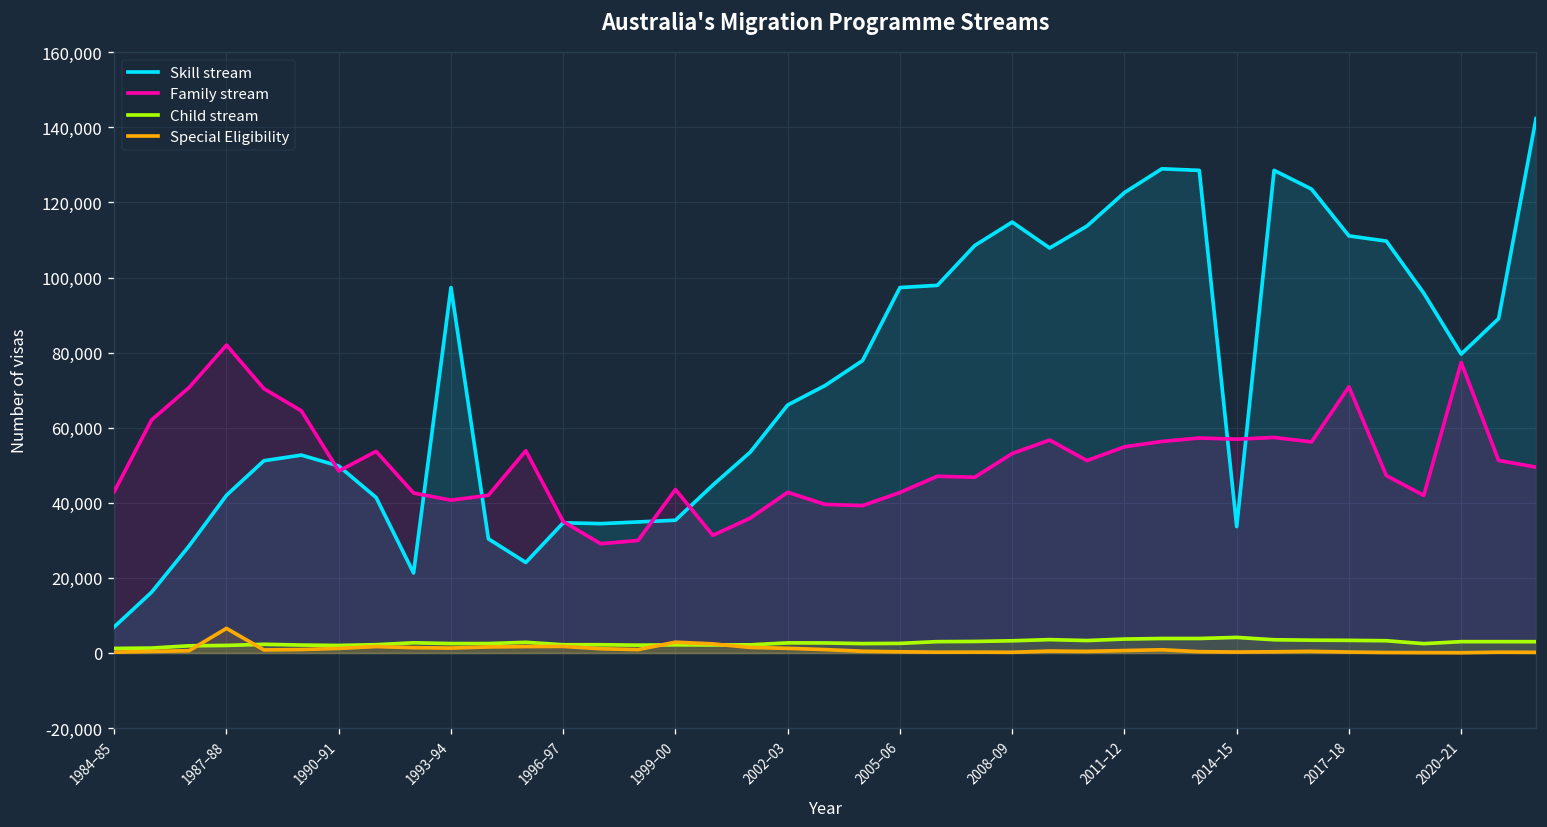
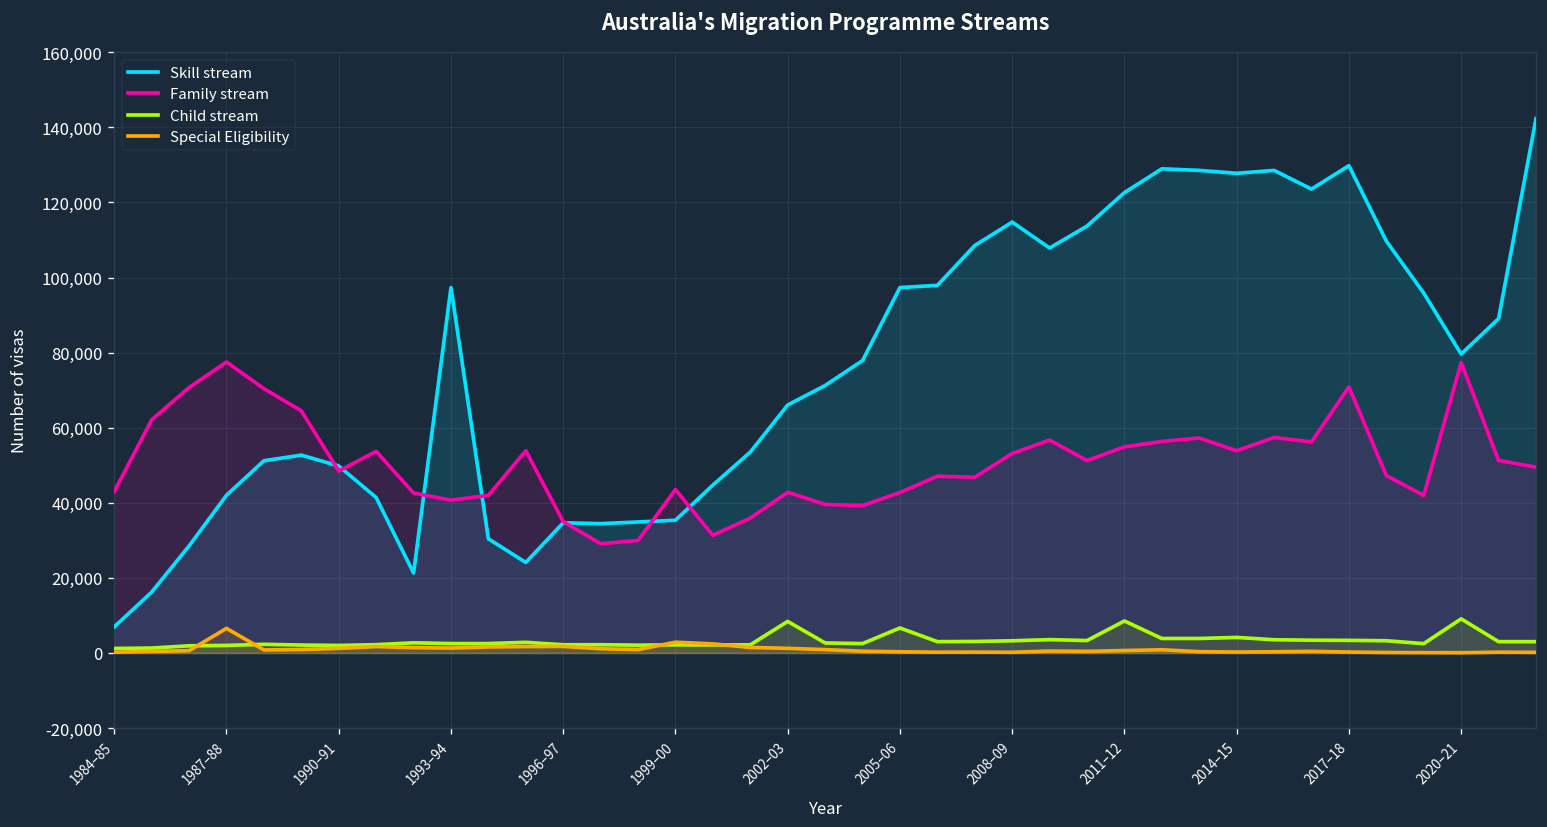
Family stream, 1987–88: 82,000 -> 78,000
Child stream, 2002–03: 3,000 -> 8,000
Child stream, 2005–06: 3,000 -> 7,000
Child stream, 2011–12: 4,000 -> 9,000
Skill stream, 2014–15: 34,000 -> 128,000
Family stream, 2014–15: 57,000 -> 54,000
Skill stream, 2017–18: 111,000 -> 130,000
Child stream, 2020–21: 3,000 -> 9,000
